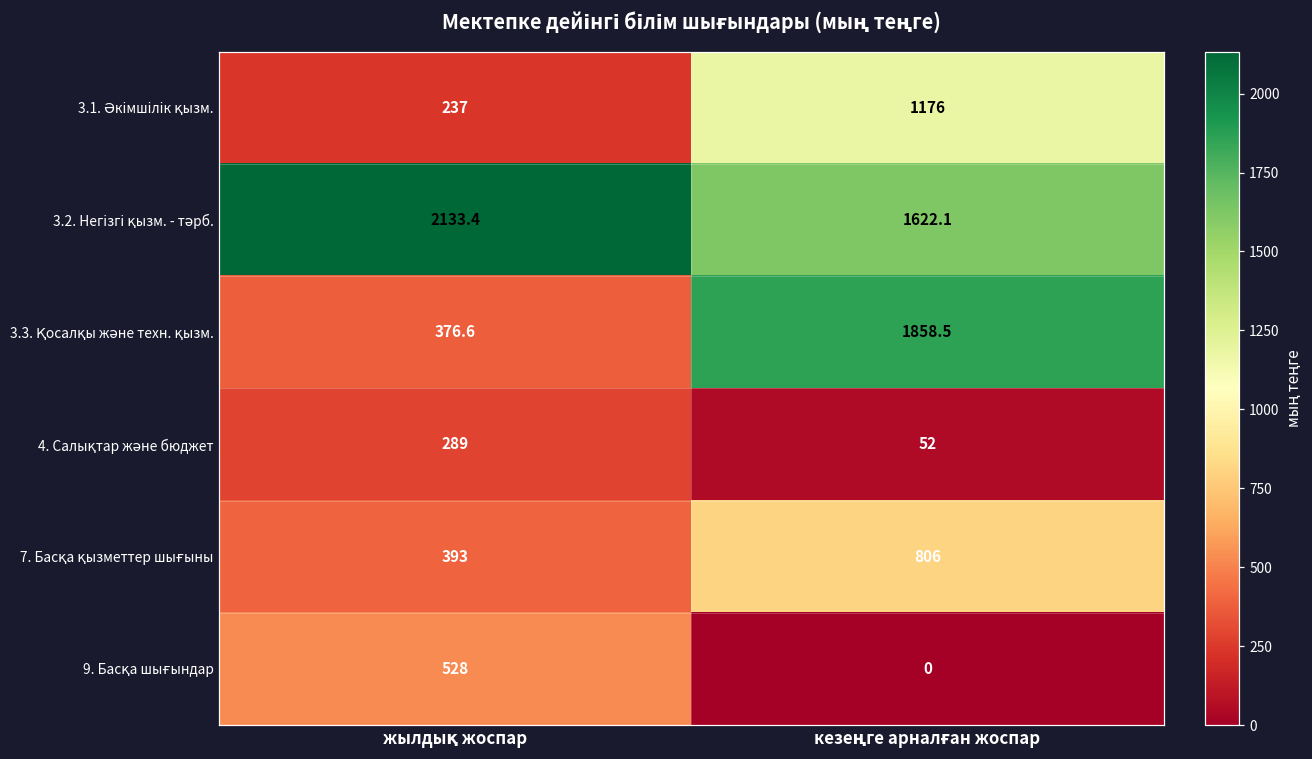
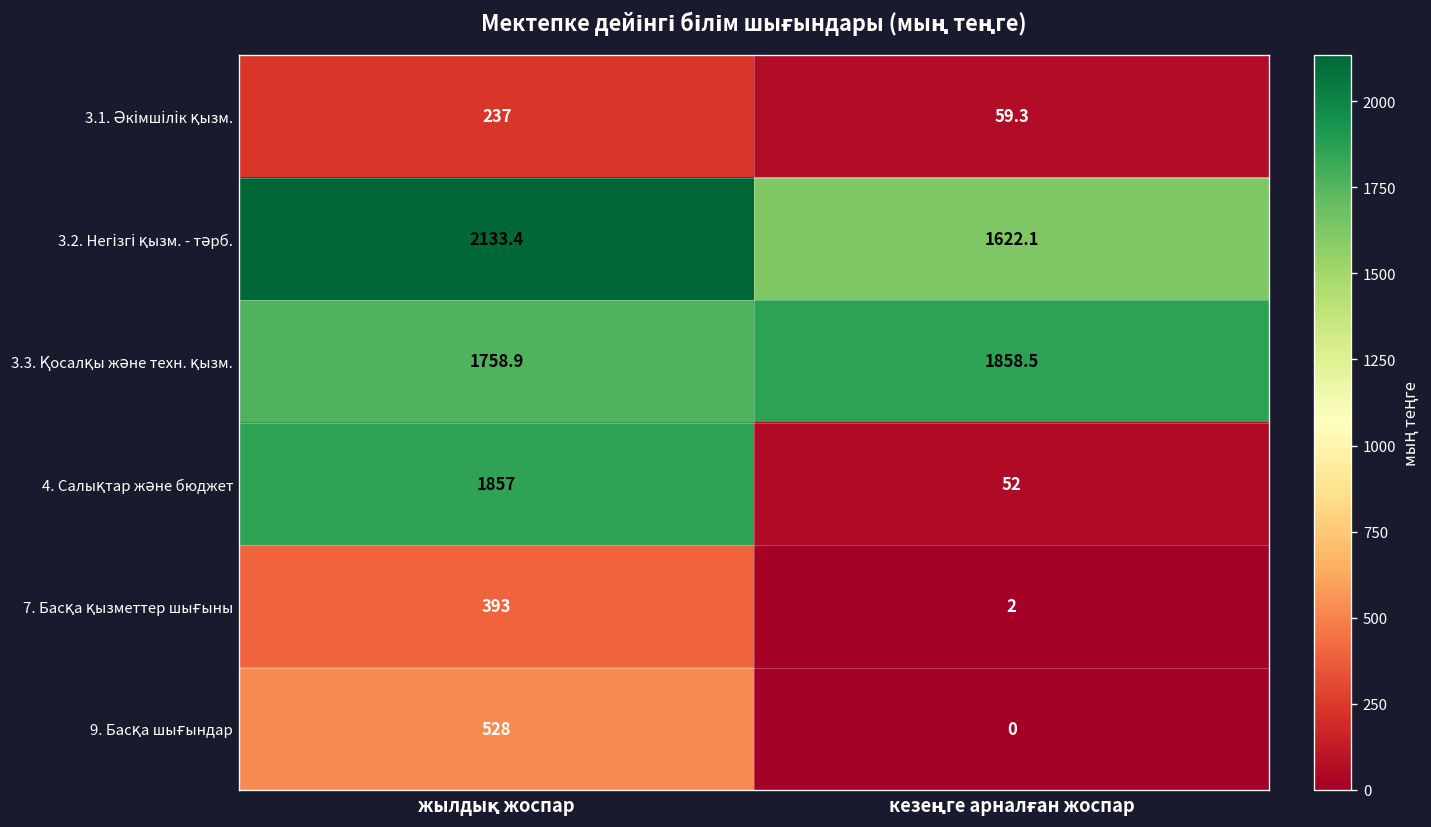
3.1. Әкімшілік қызм., кезеңге арналған жоспар: 1176 -> 59.3
3.3. Қосалқы және техн. қызм., жылдық жоспар: 376.6 -> 1758.9
4. Салықтар және бюджет, жылдық жоспар: 289 -> 1857
7. Басқа қызметтер шығыны, кезеңге арналған жоспар: 806 -> 2
